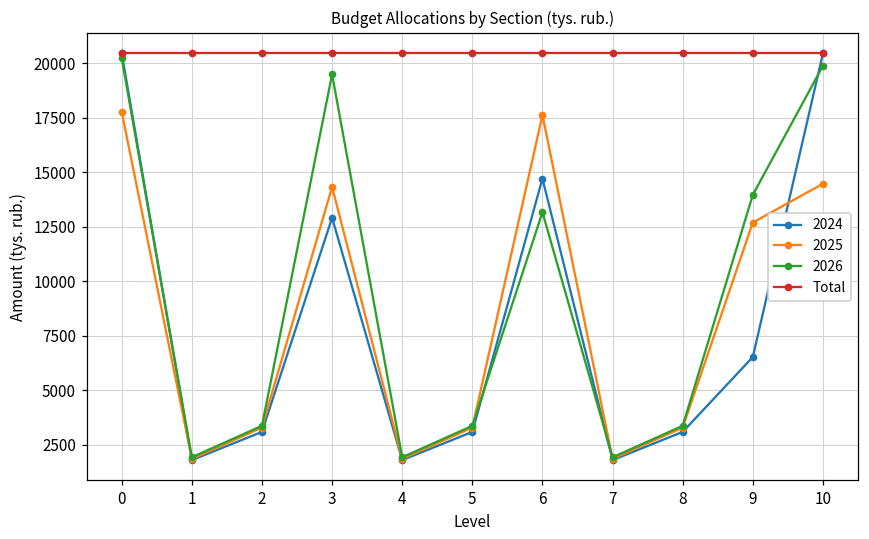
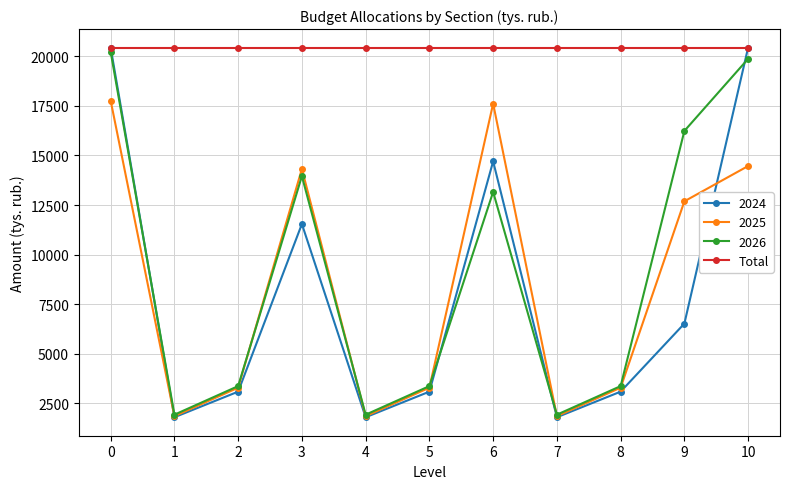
2024, 3: 12900 -> 11500
2026, 3: 19500 -> 14000
2026, 9: 14000 -> 16200
